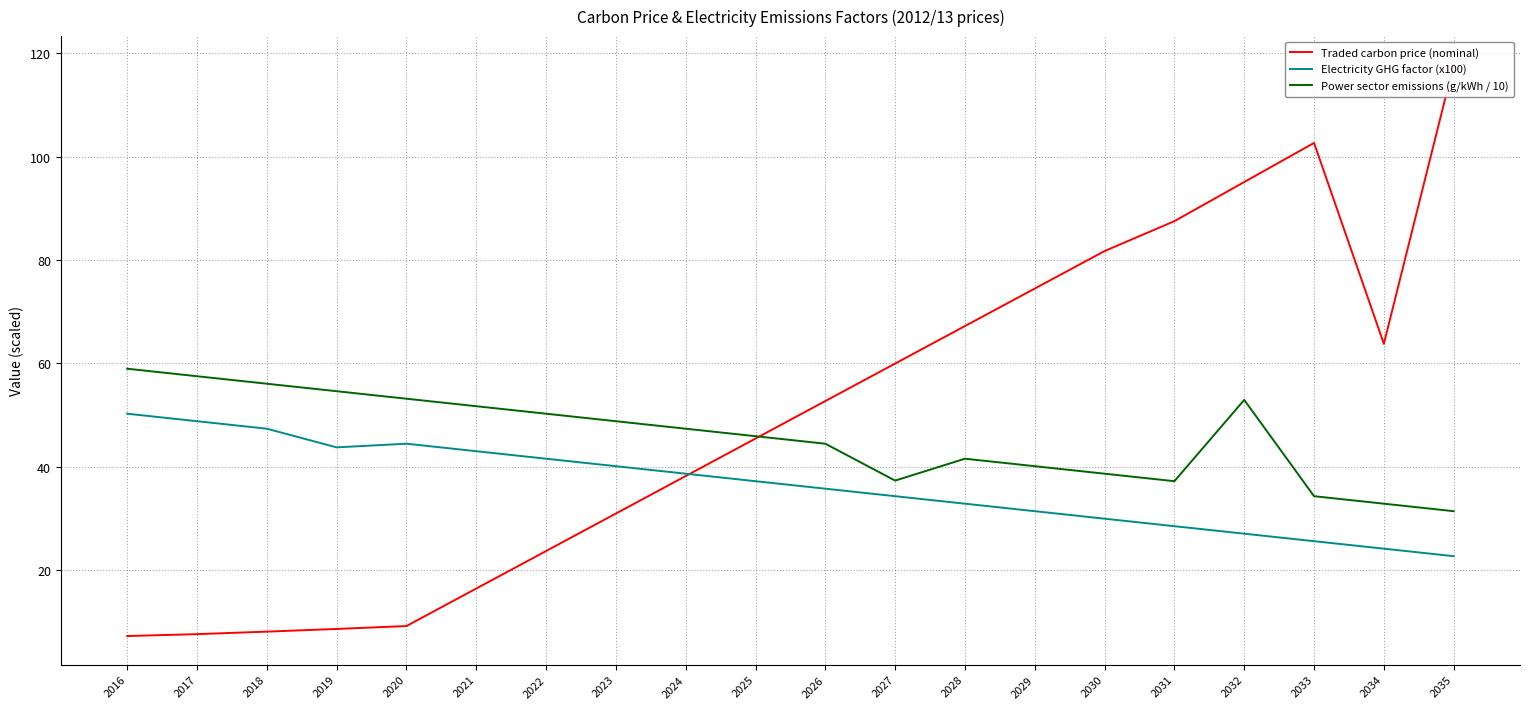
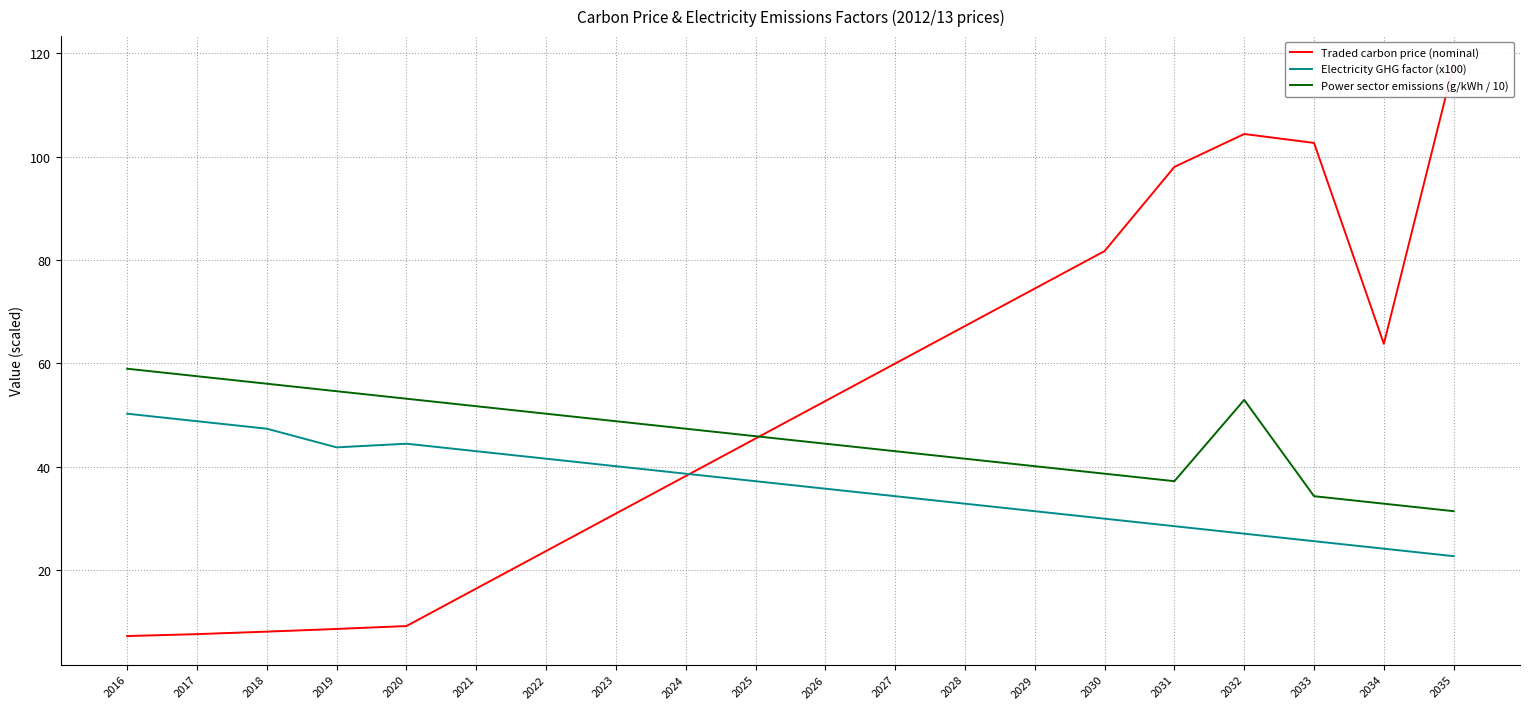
Power sector emissions (g/kWh / 10), 2027: 37 -> 43
Traded carbon price (nominal), 2031: 88 -> 98
Traded carbon price (nominal), 2032: 95 -> 104
